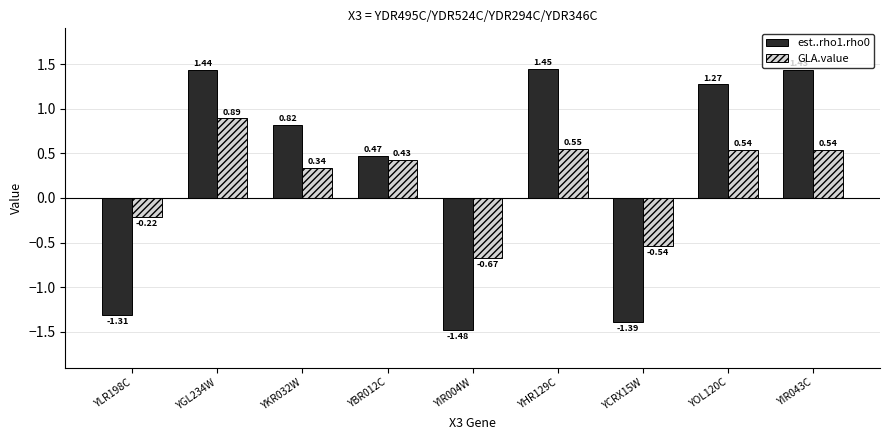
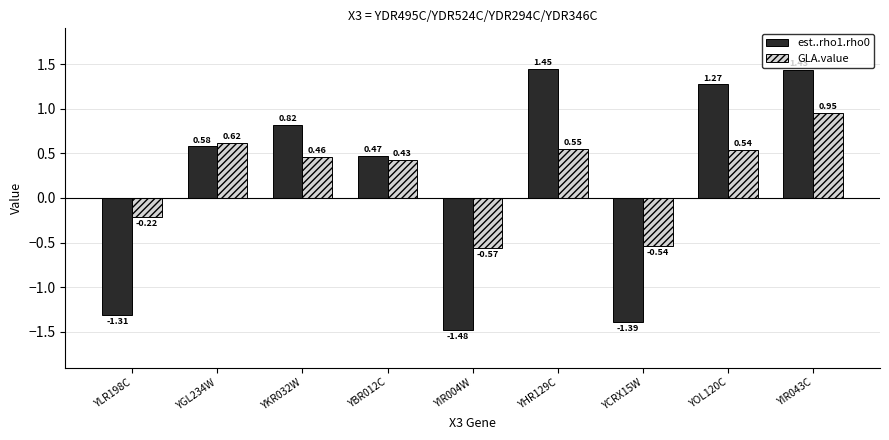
est..rho1.rho0, YGL234W: 1.44 -> 0.58
GLA.value, YGL234W: 0.89 -> 0.62
GLA.value, YKR032W: 0.34 -> 0.46
GLA.value, YIR004W: -0.67 -> -0.57
GLA.value, YIR043C: 0.54 -> 0.95
